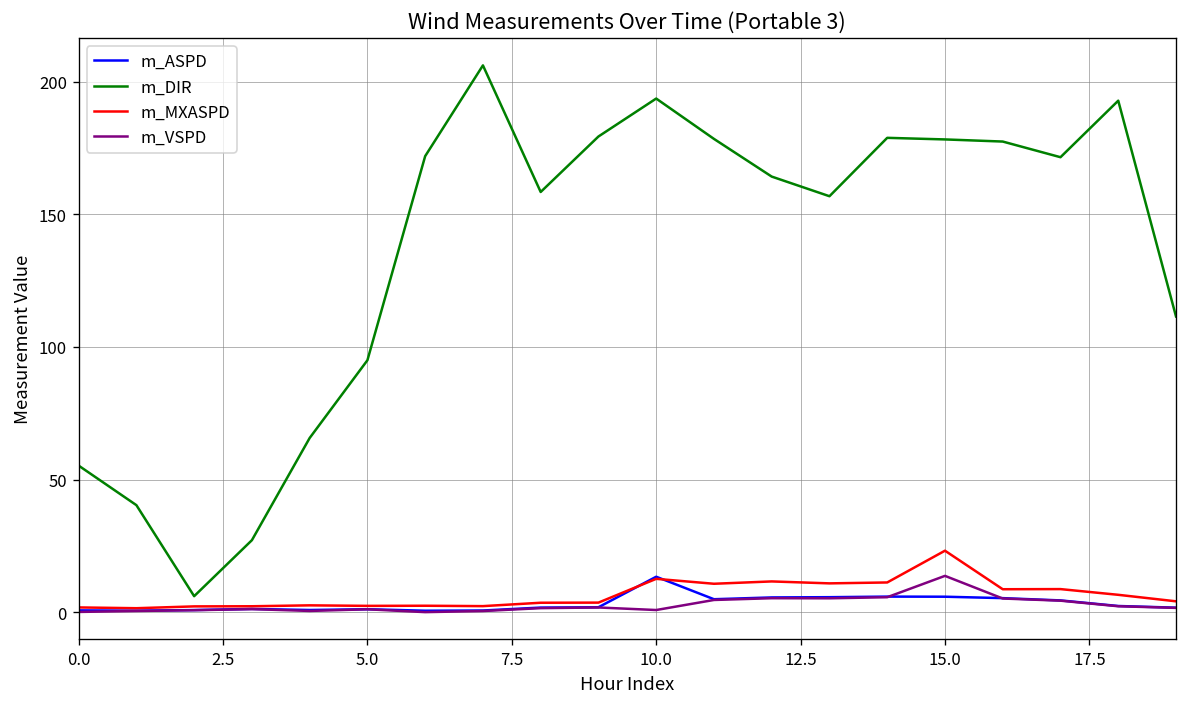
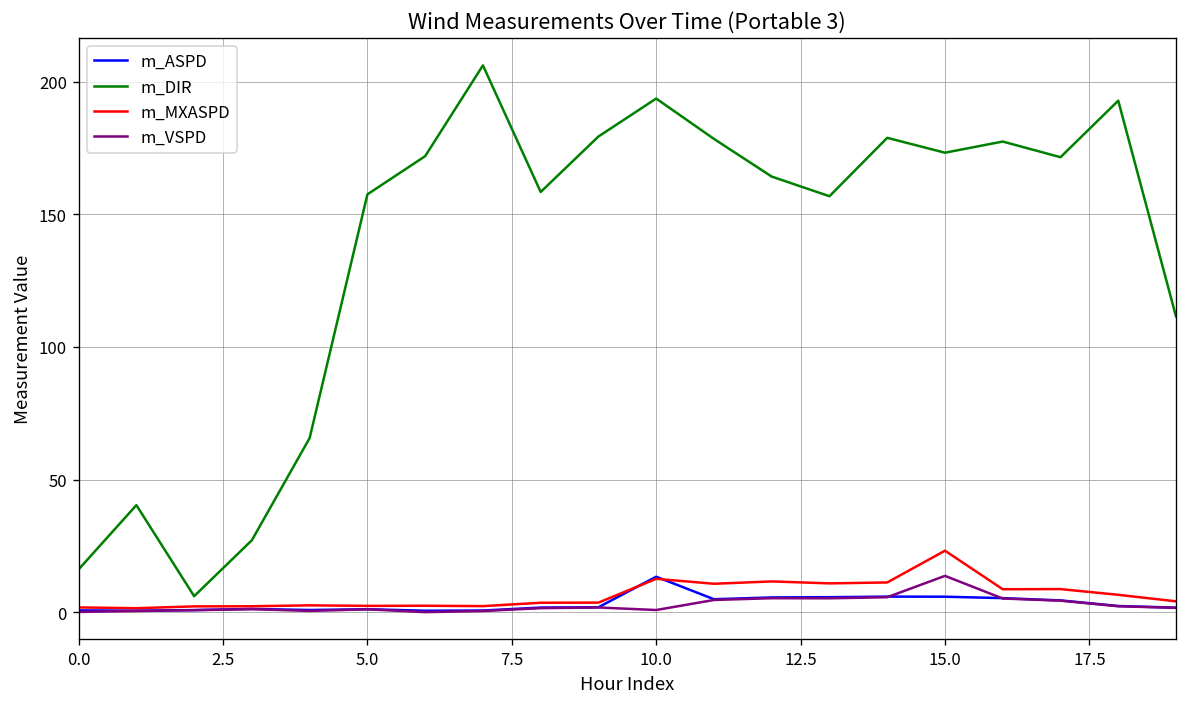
m_DIR, 0.0: 55 -> 16
m_DIR, 5.0: 95 -> 158
m_DIR, 15.0: 178 -> 173
